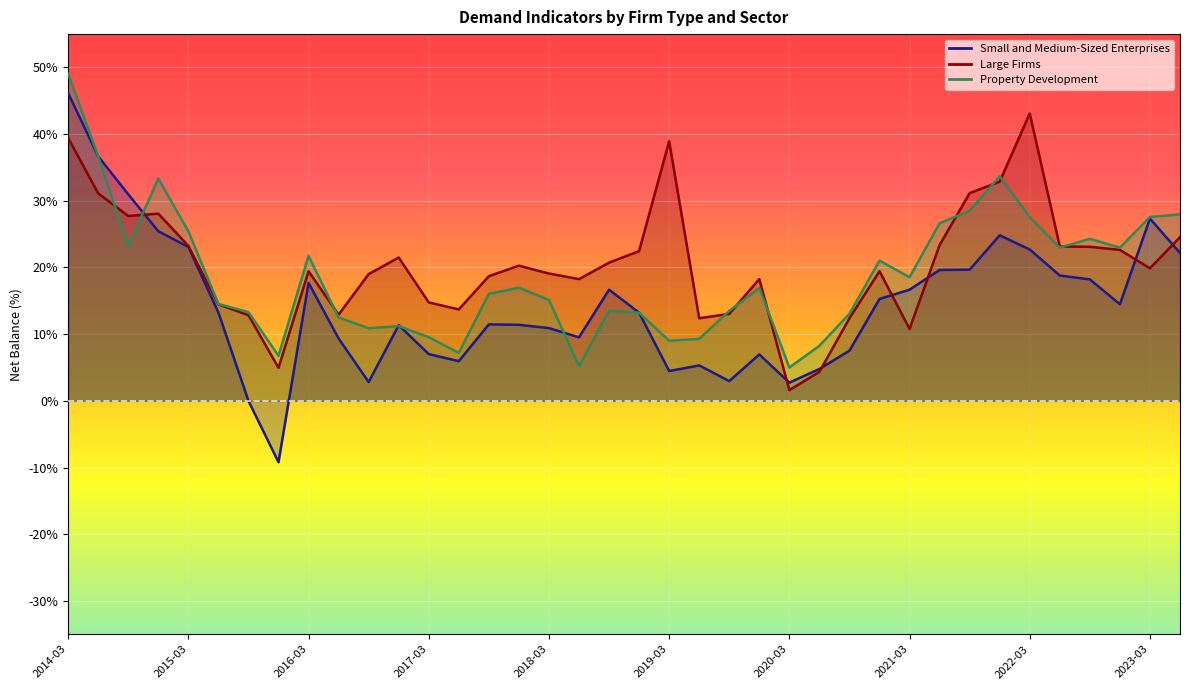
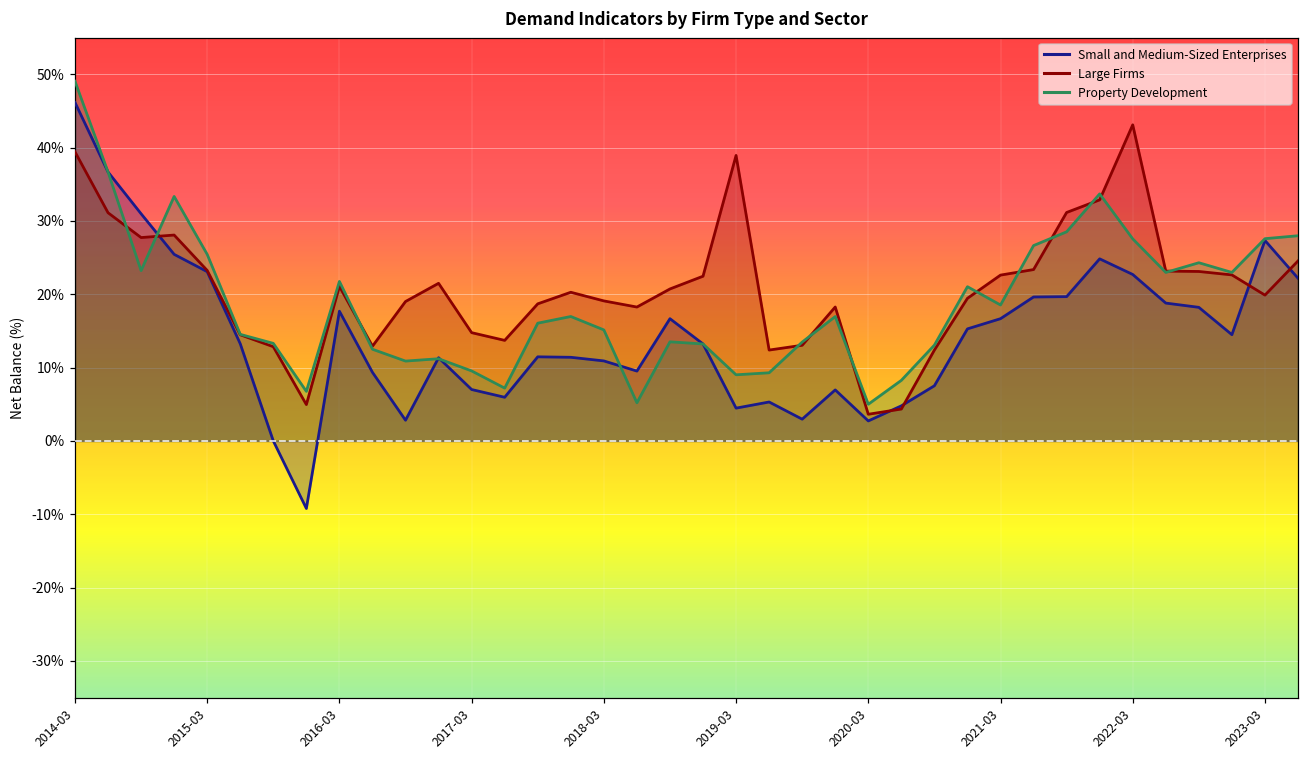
Large Firms, 2016-03: 19% -> 21%
Large Firms, 2020-03: 2% -> 4%
Large Firms, 2021-03: 11% -> 23%
